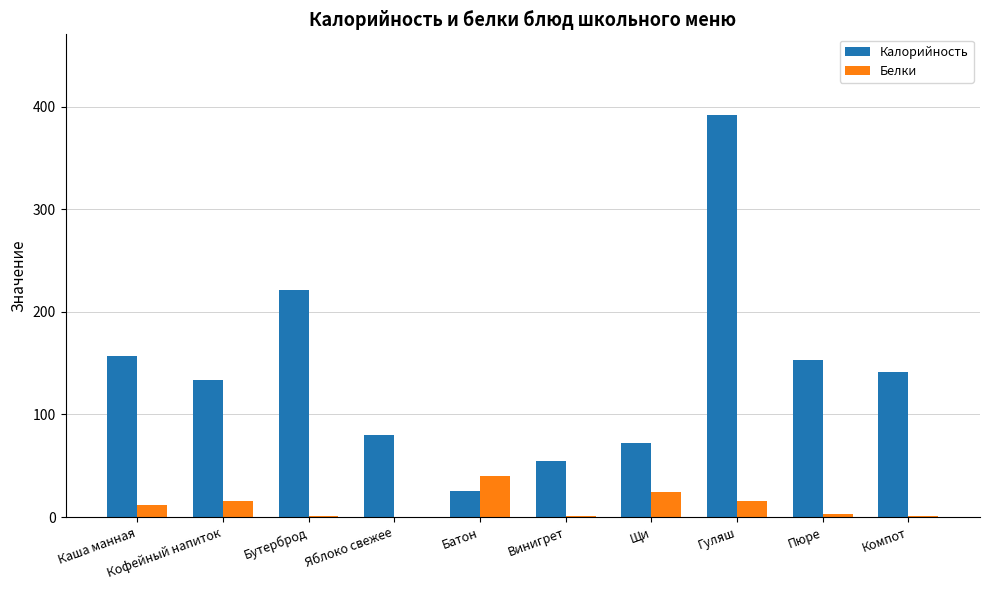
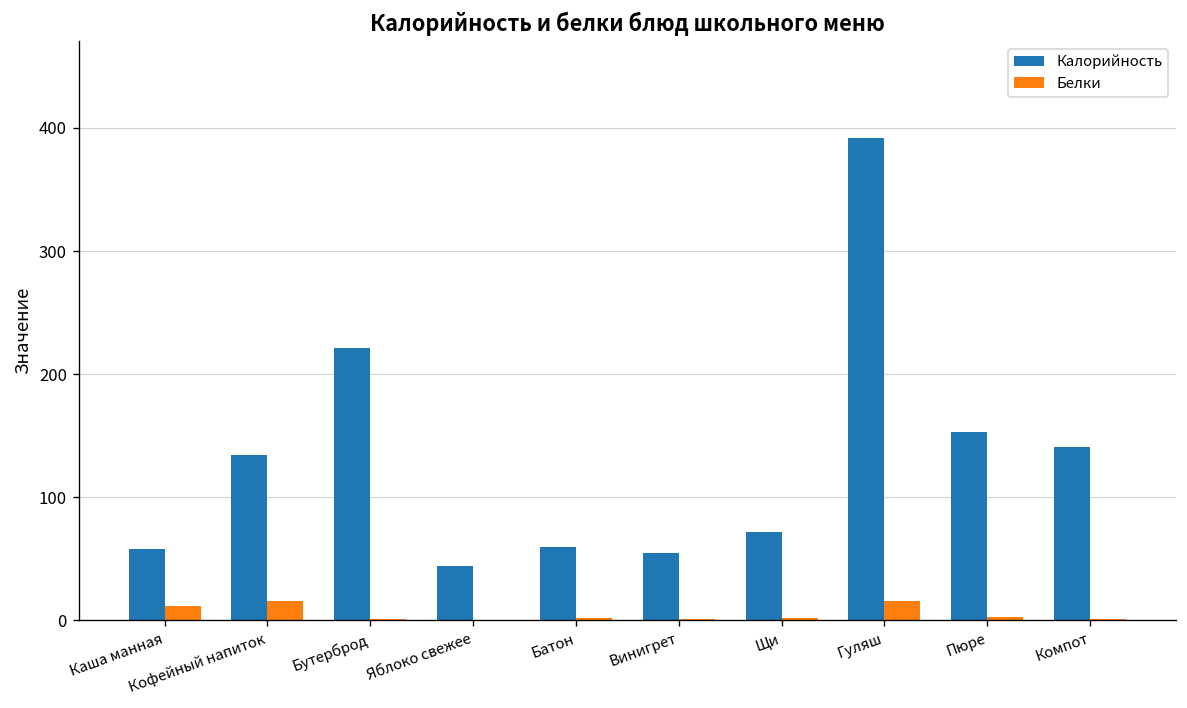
Калорийность, Каша манная: 157 -> 58
Калорийность, Яблоко свежее: 80 -> 44
Калорийность, Батон: 25 -> 60
Белки, Батон: 40 -> 2
Белки, Щи: 24 -> 2
